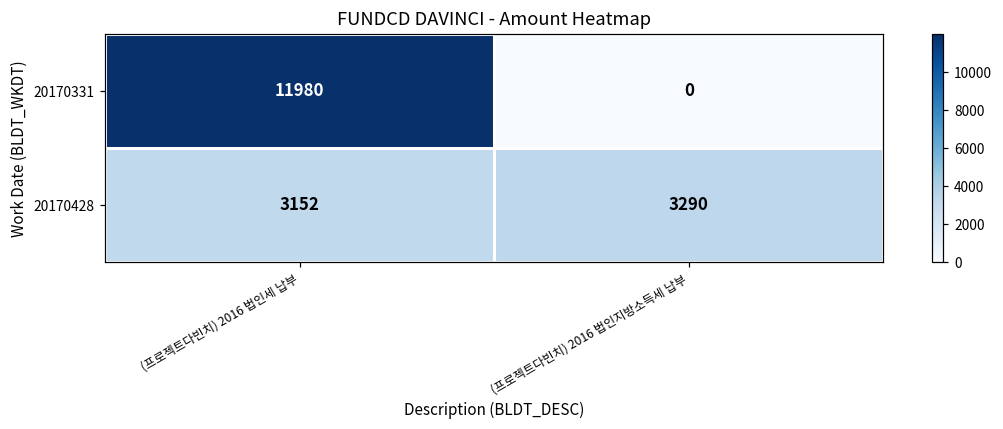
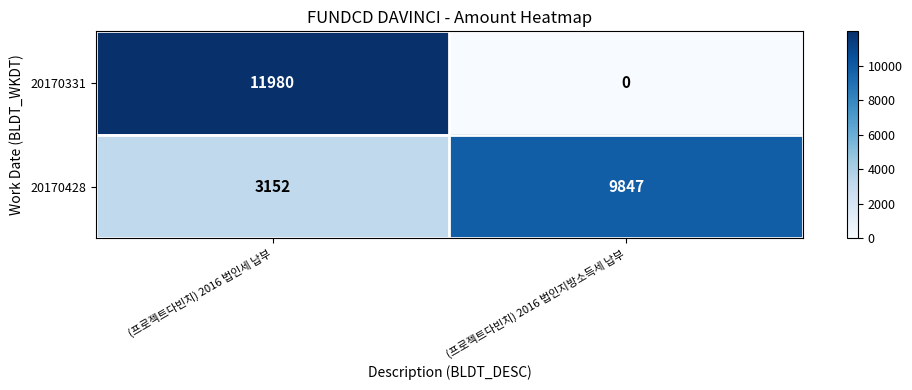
20170428, (프로젝트다빈치) 2016 법인지방소득세 납부: 3290 -> 9847
